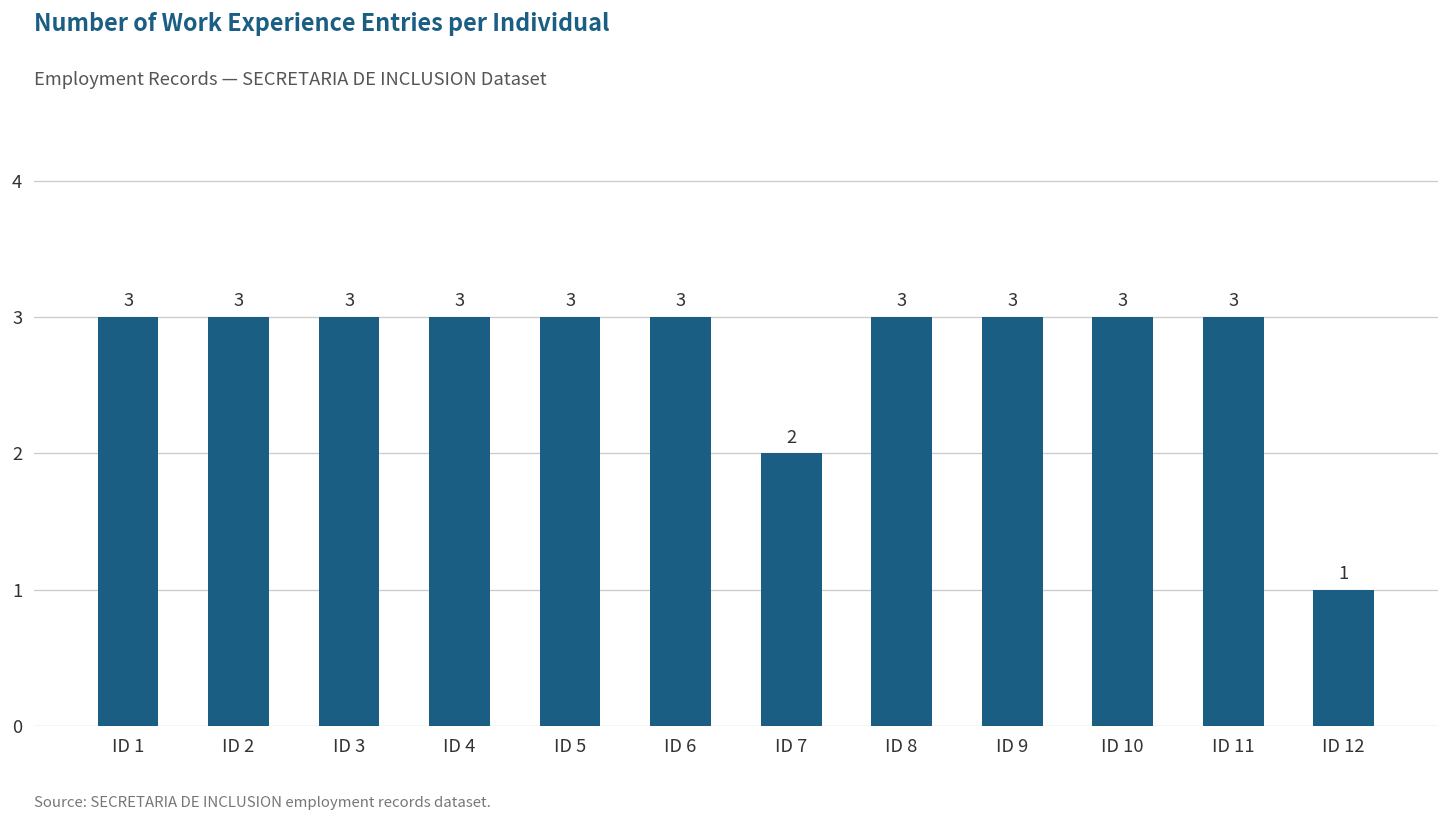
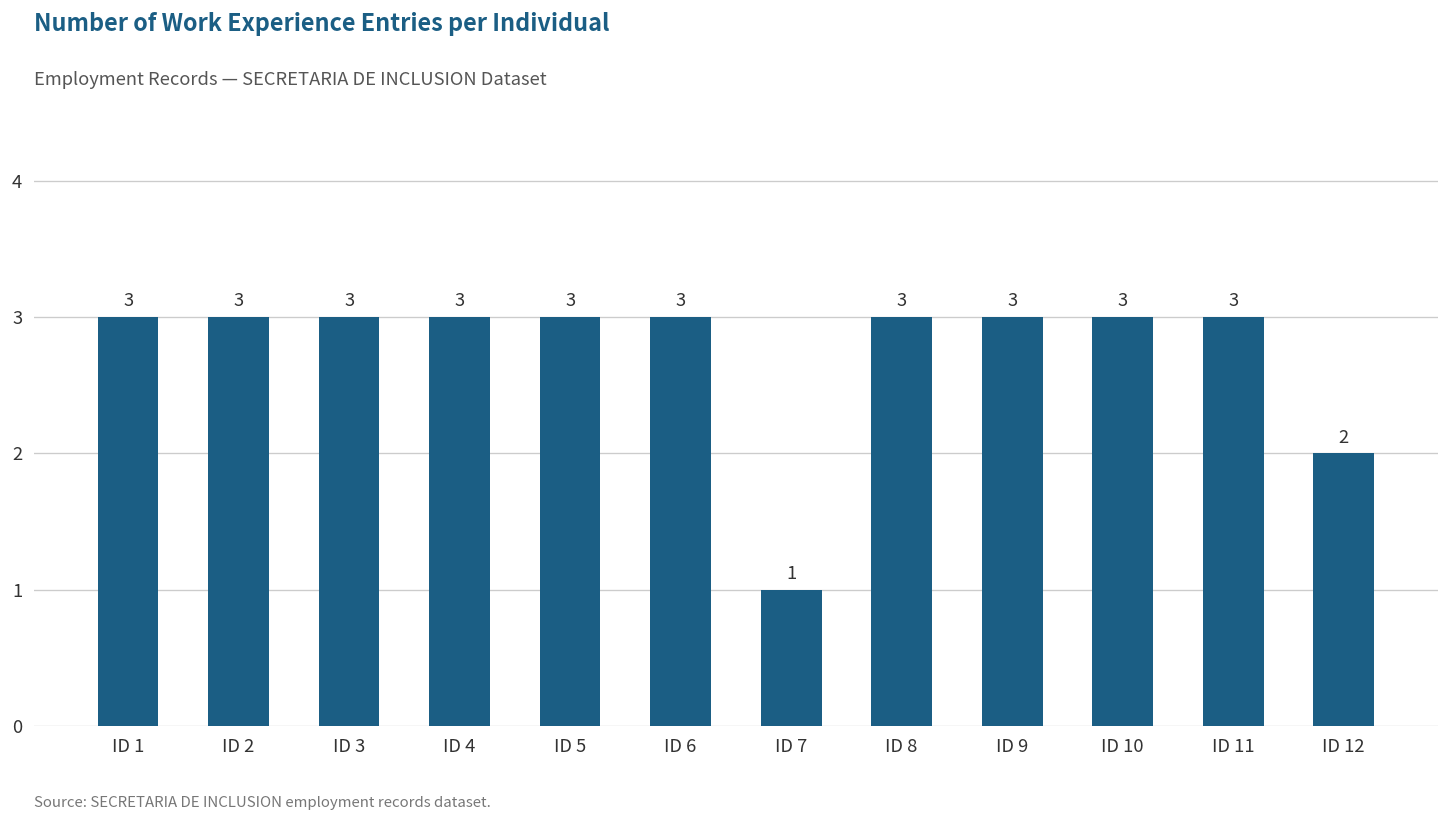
ID 7: 2 -> 1
ID 12: 1 -> 2
